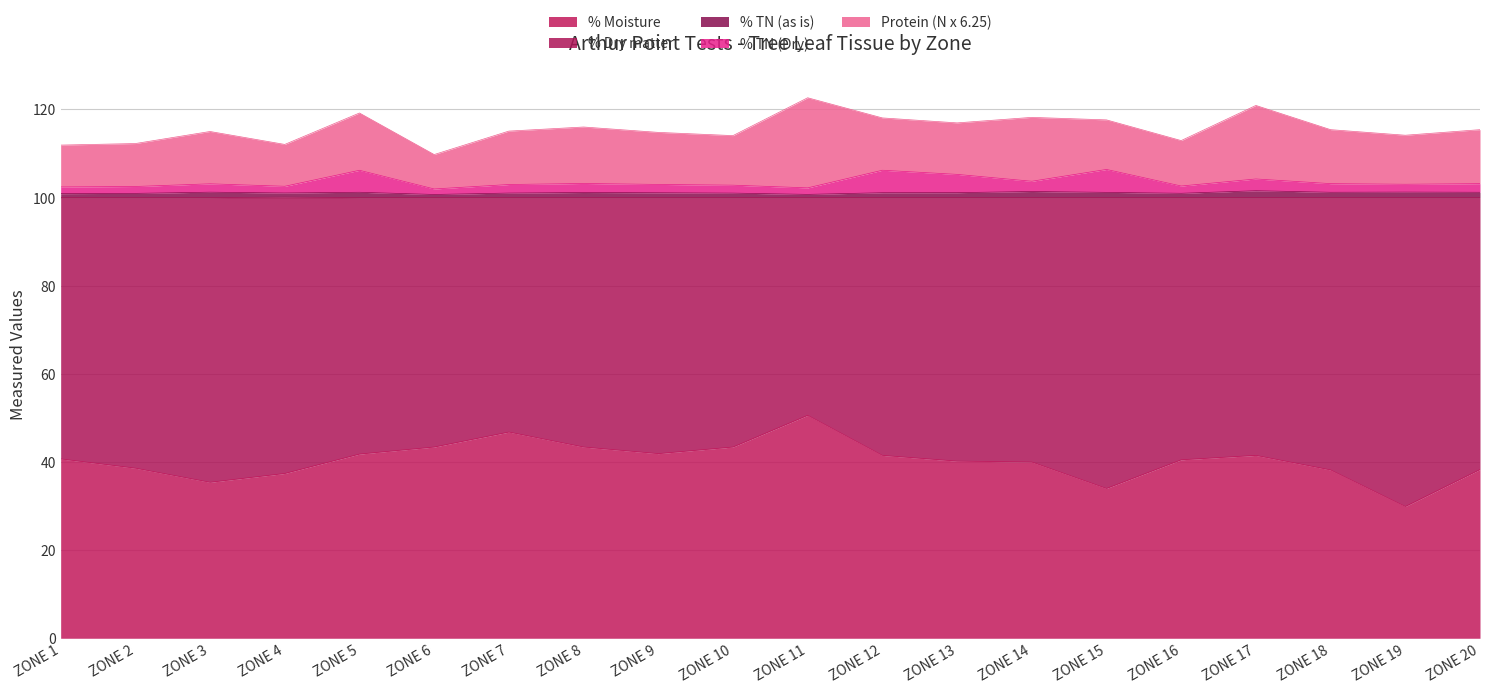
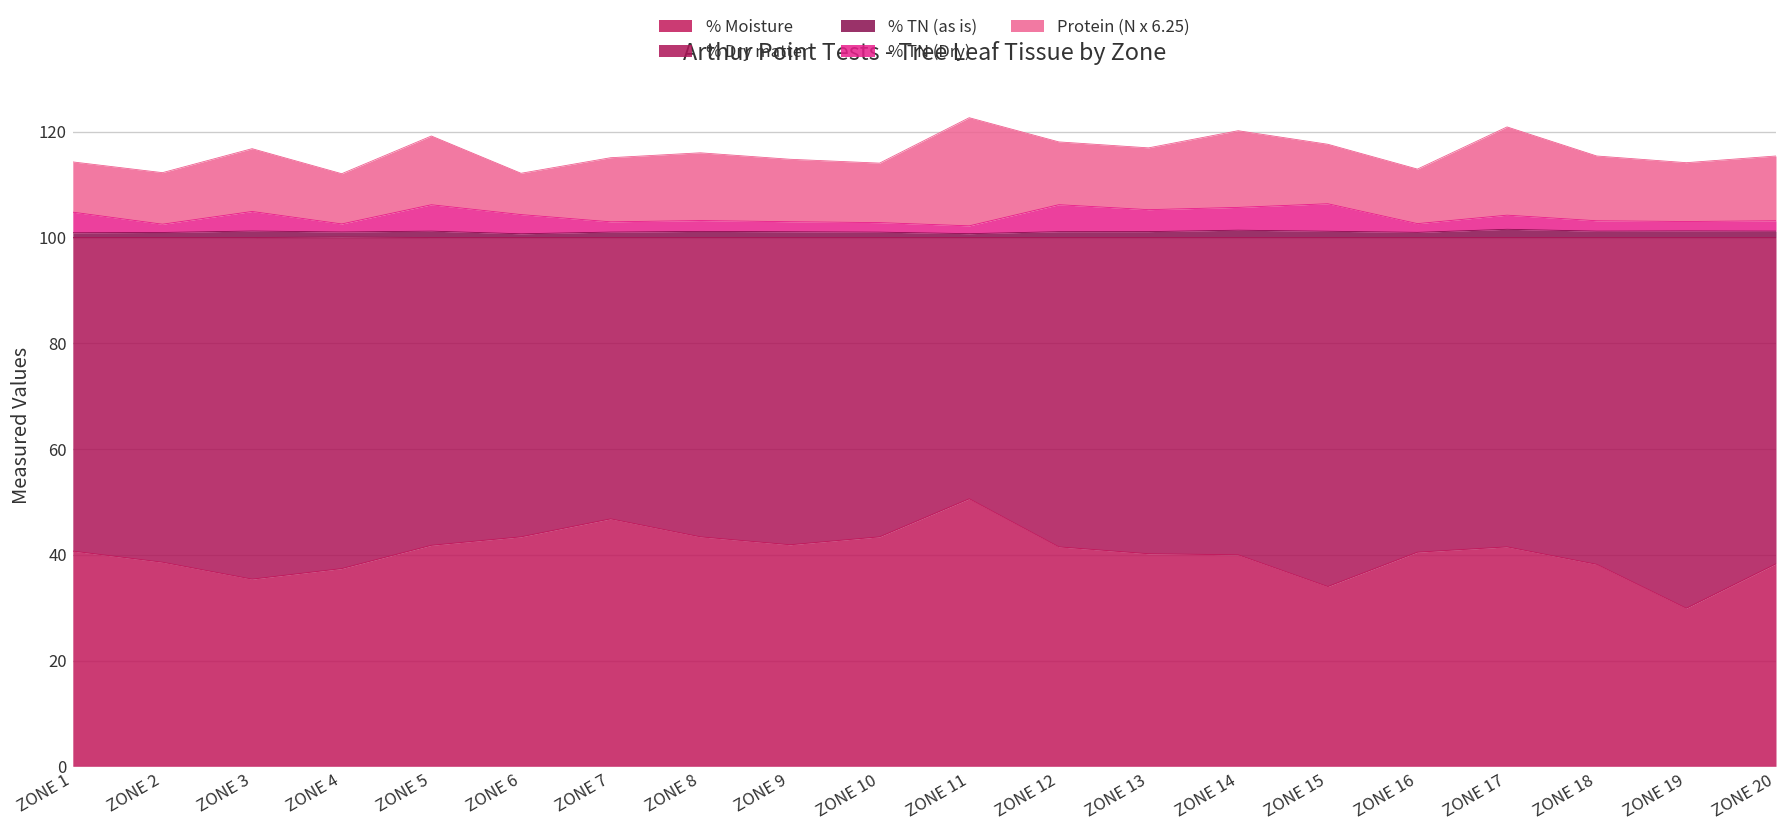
% TN (Dry), ZONE 1: 2 -> 4
% TN (Dry), ZONE 3: 2 -> 4
% TN (Dry), ZONE 6: 1 -> 4
% TN (Dry), ZONE 14: 2 -> 4
